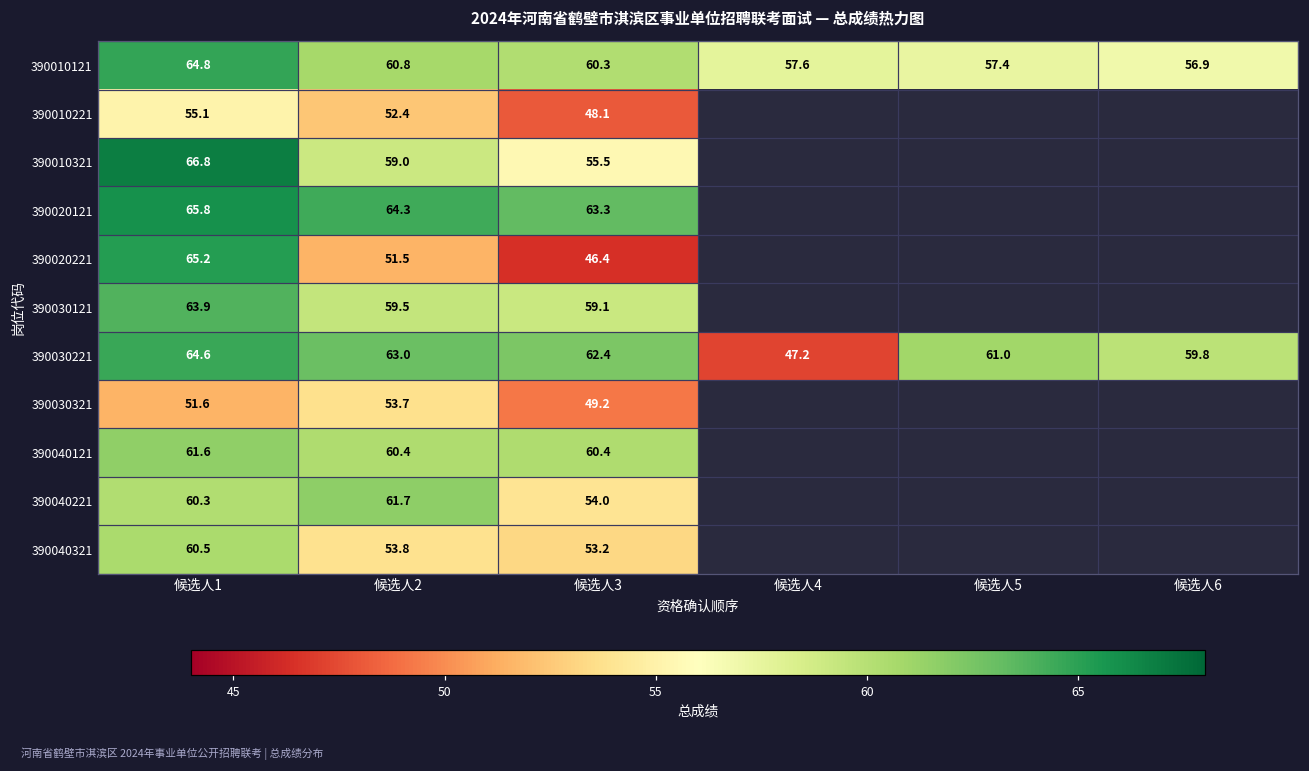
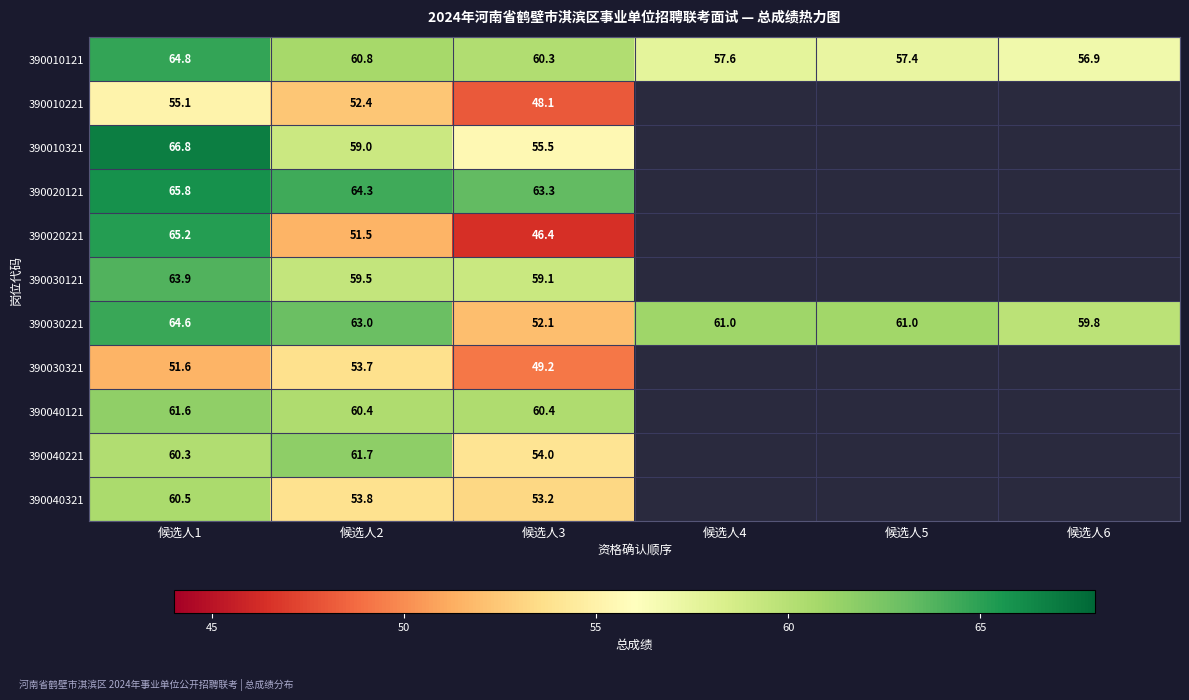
390030221, 候选人3: 62.4 -> 52.1
390030221, 候选人4: 47.2 -> 61.0
